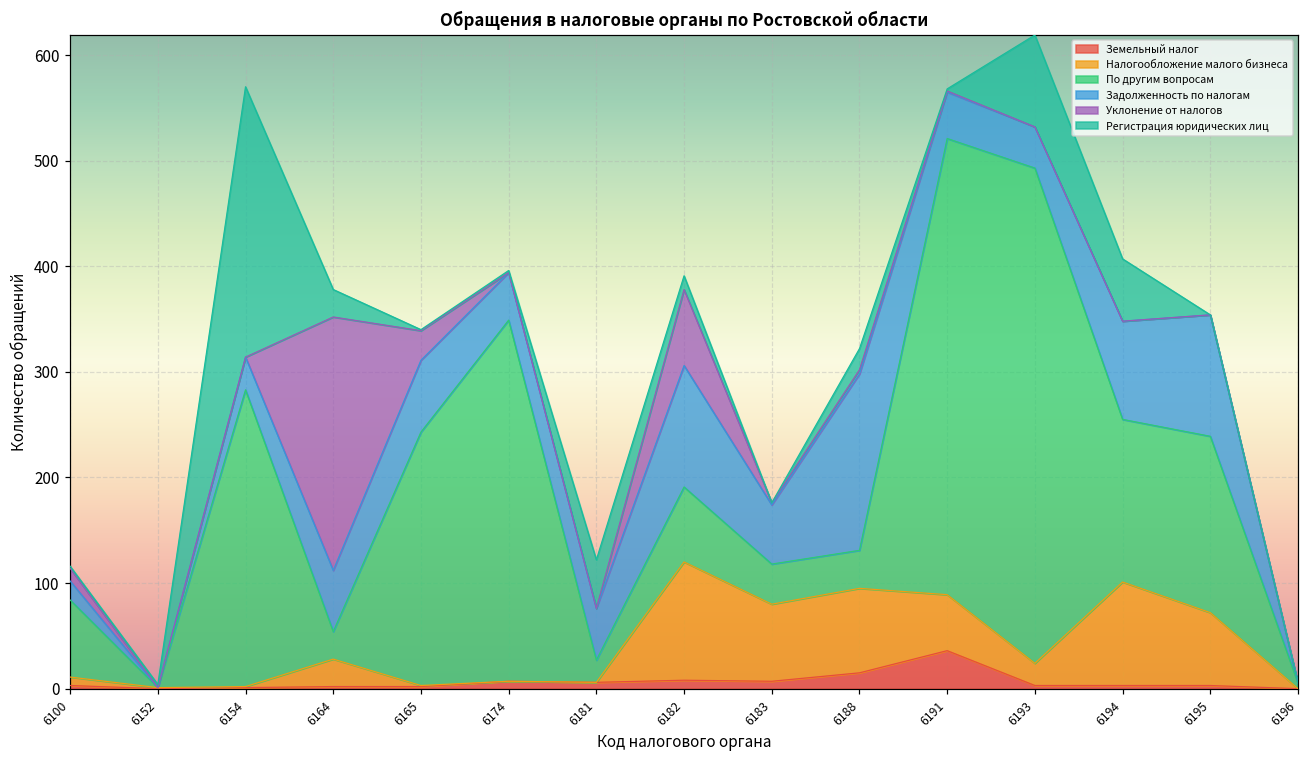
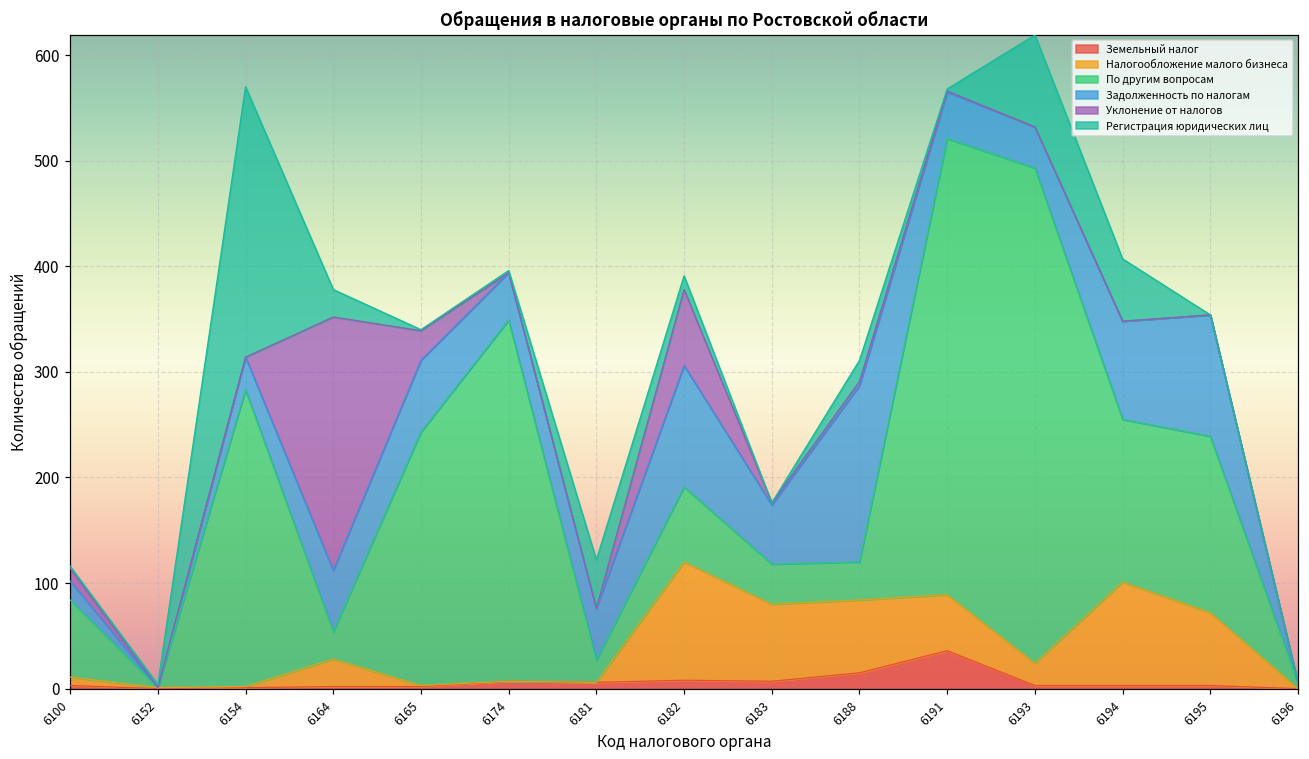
Налогообложение малого бизнеса, 6188: 80 -> 70
